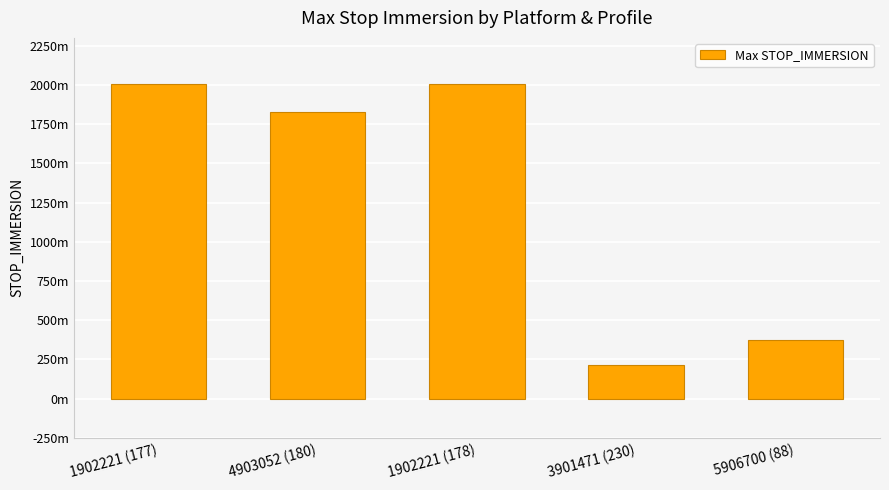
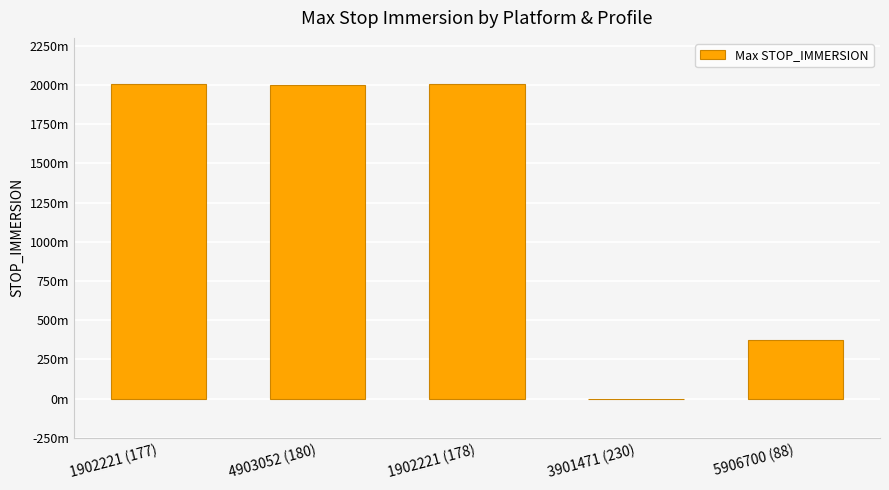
4903052 (180): 1830m -> 2000m
3901471 (230): 210m -> 0m
